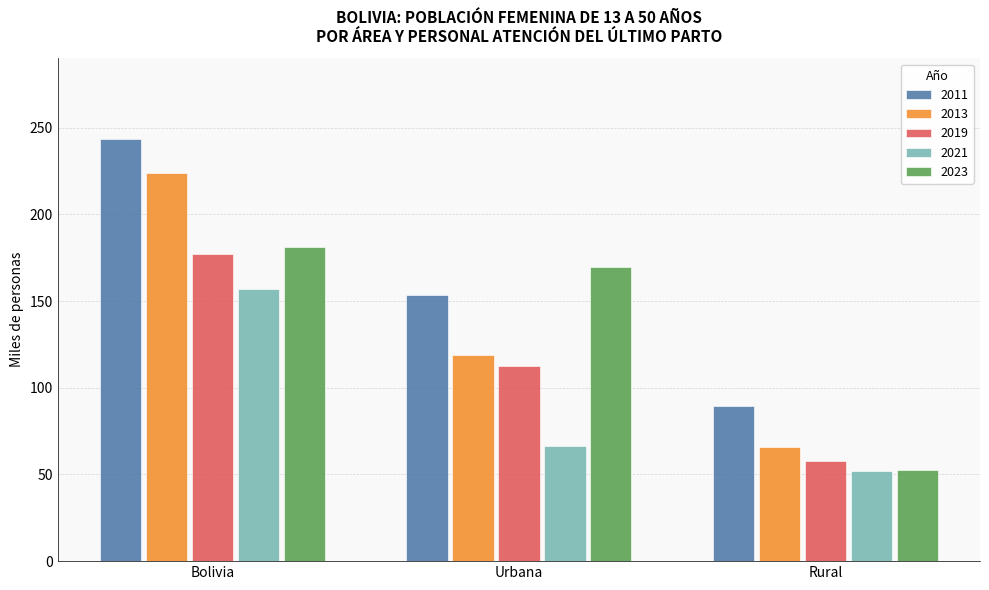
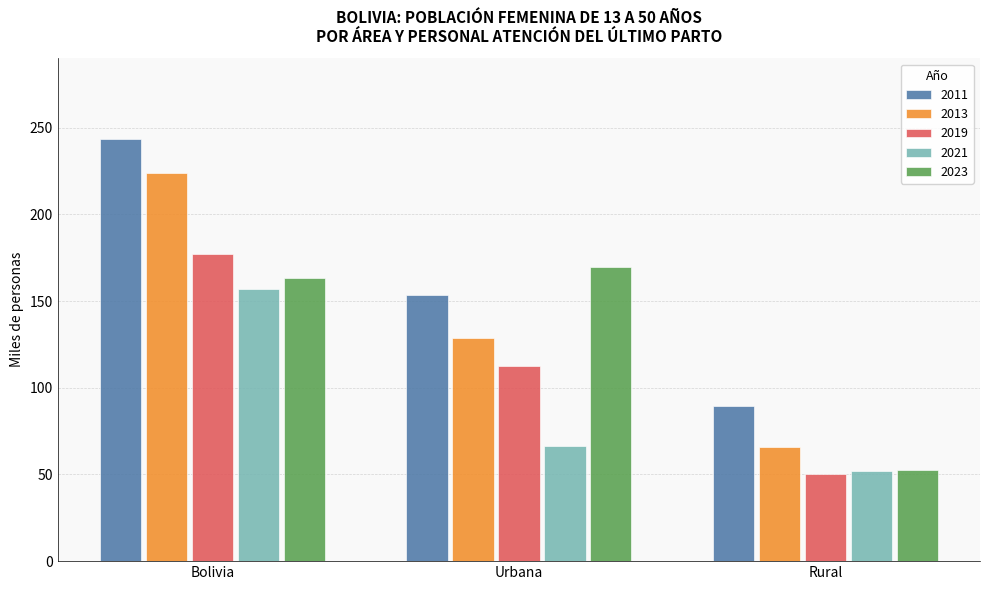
2023, Bolivia: 181 -> 163
2013, Urbana: 119 -> 129
2019, Rural: 58 -> 50
